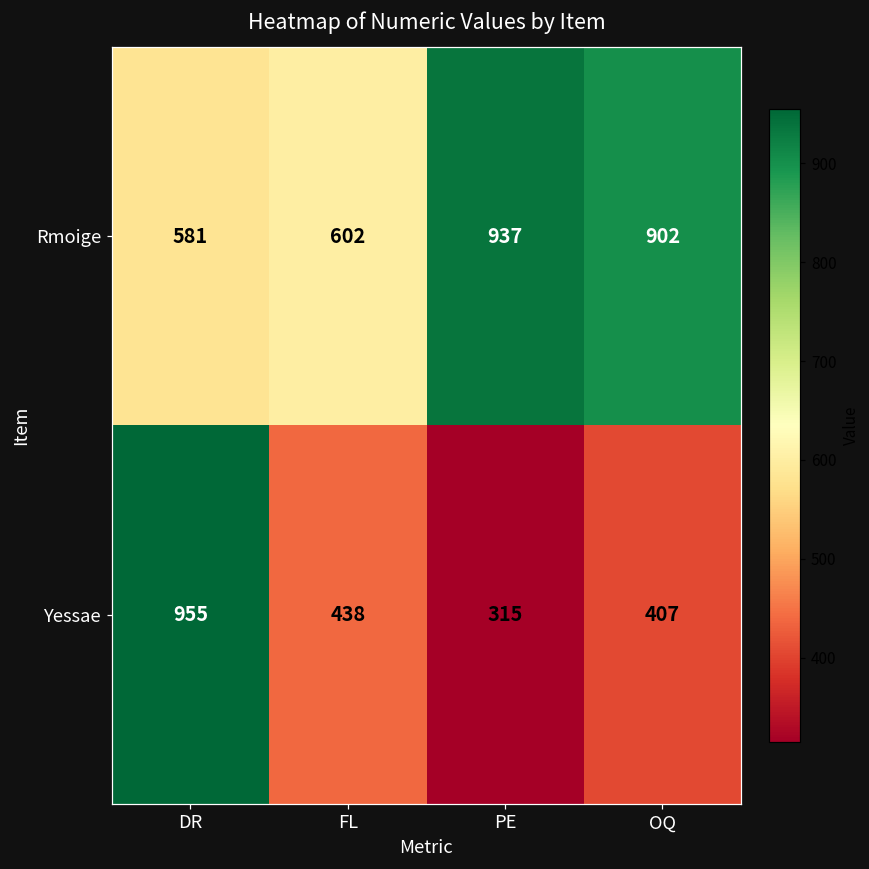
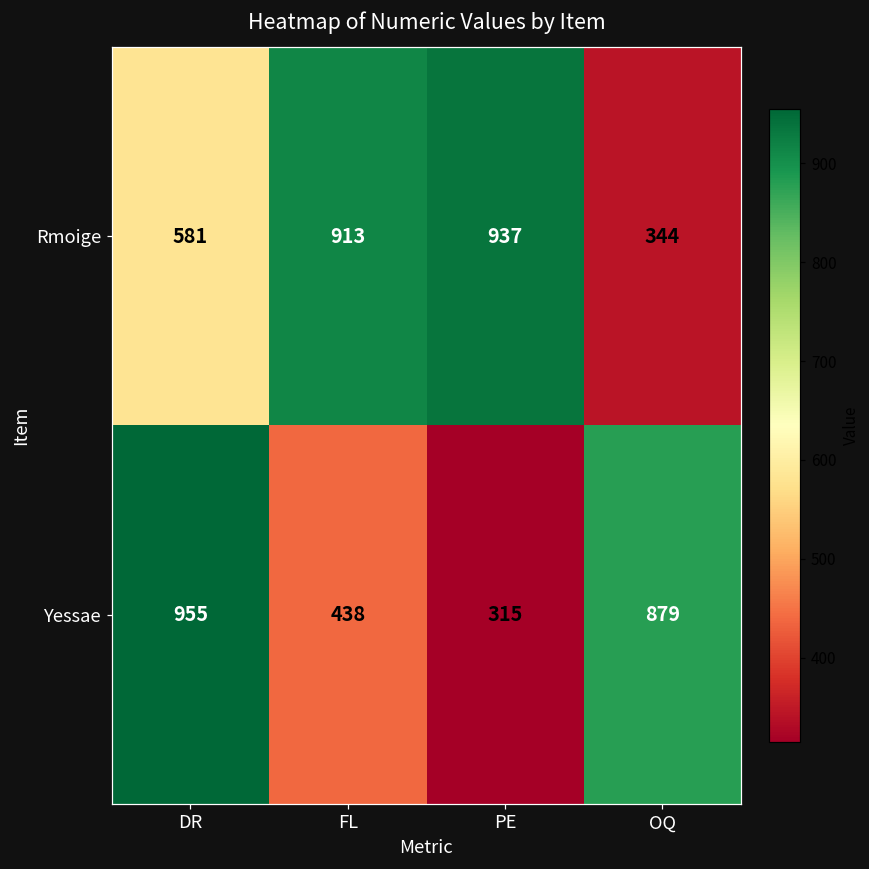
Rmoige, FL: 602 -> 913
Rmoige, OQ: 902 -> 344
Yessae, OQ: 407 -> 879
